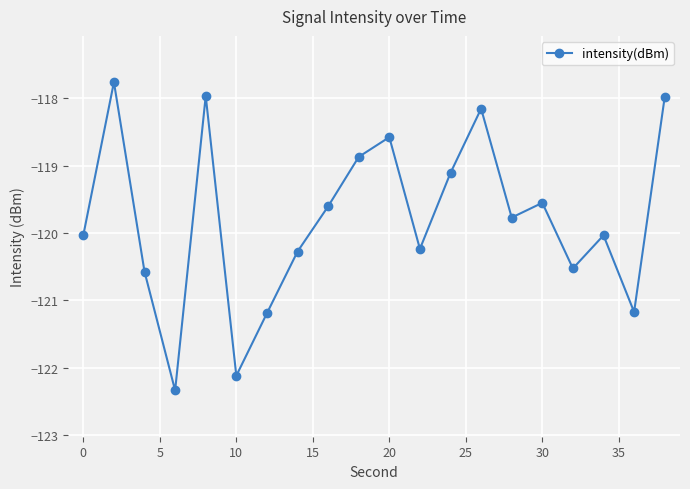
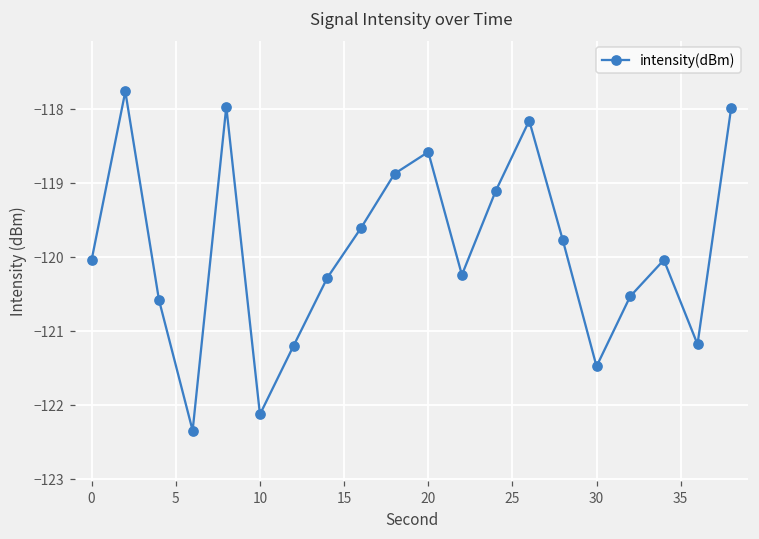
30: -119.6 -> -121.5
